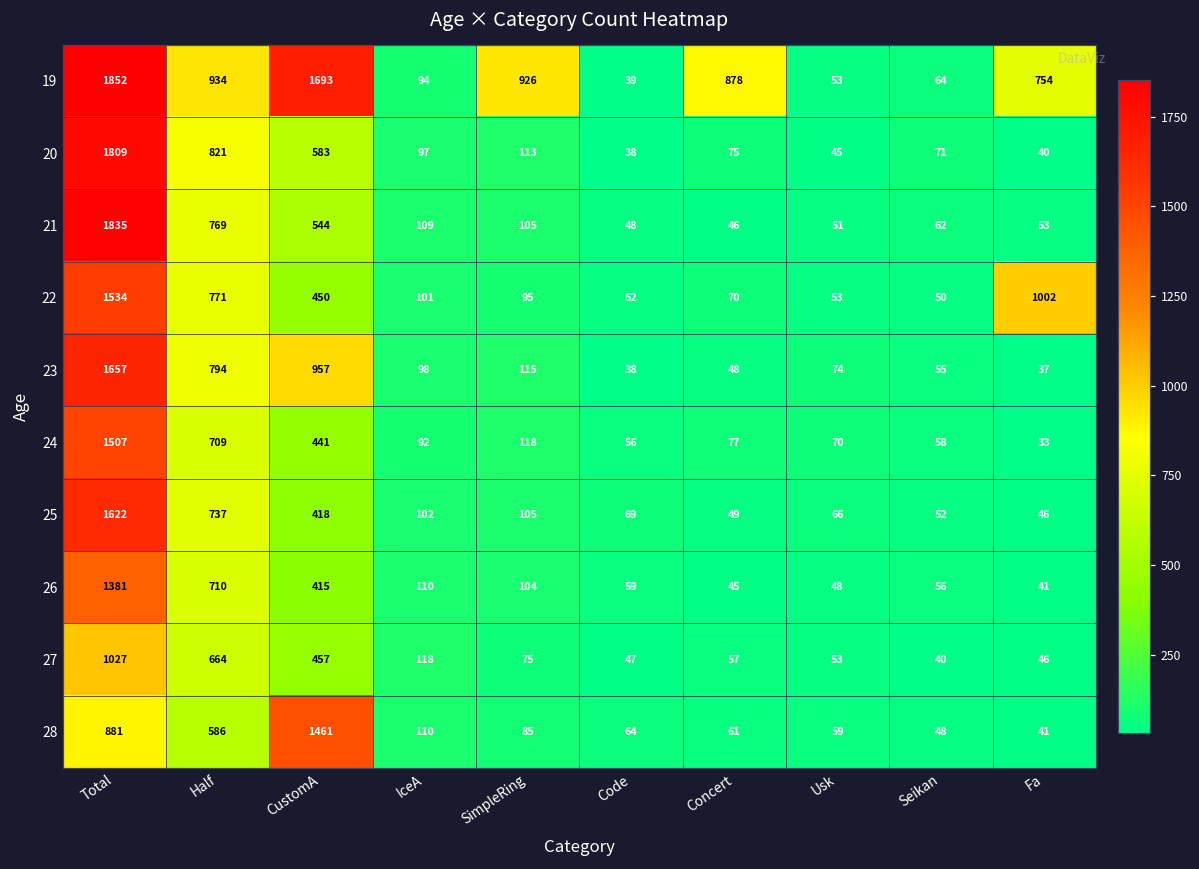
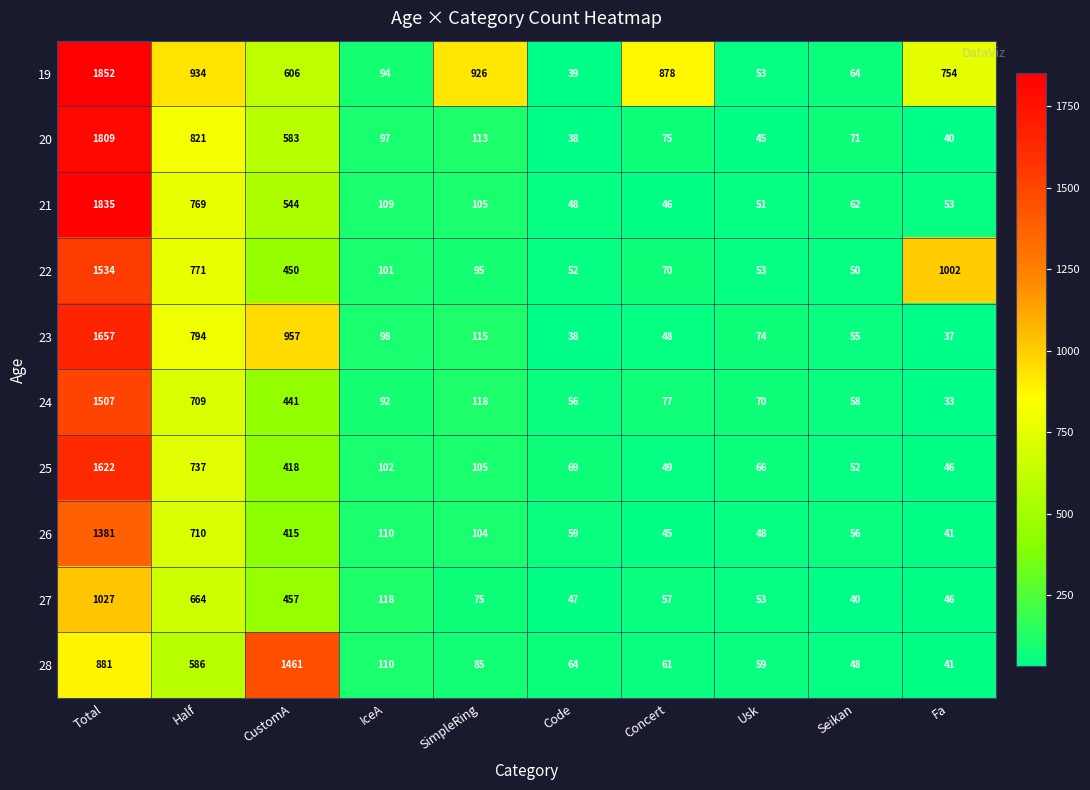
19, CustomA: 1693 -> 606
